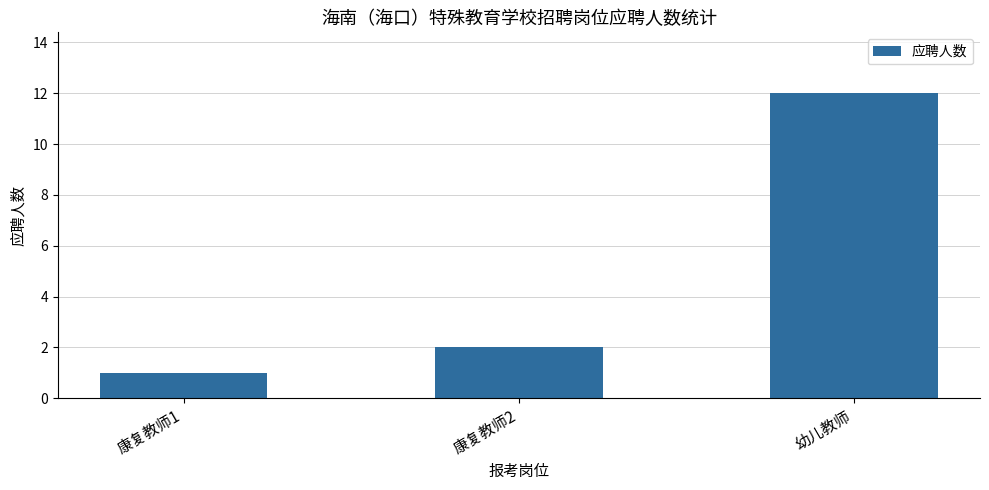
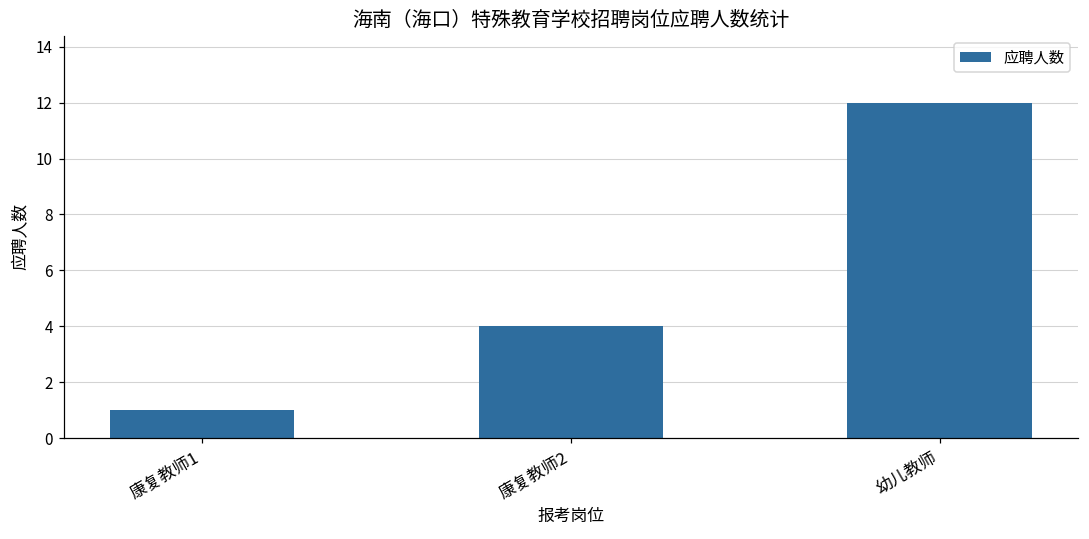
康复教师2: 2 -> 4
